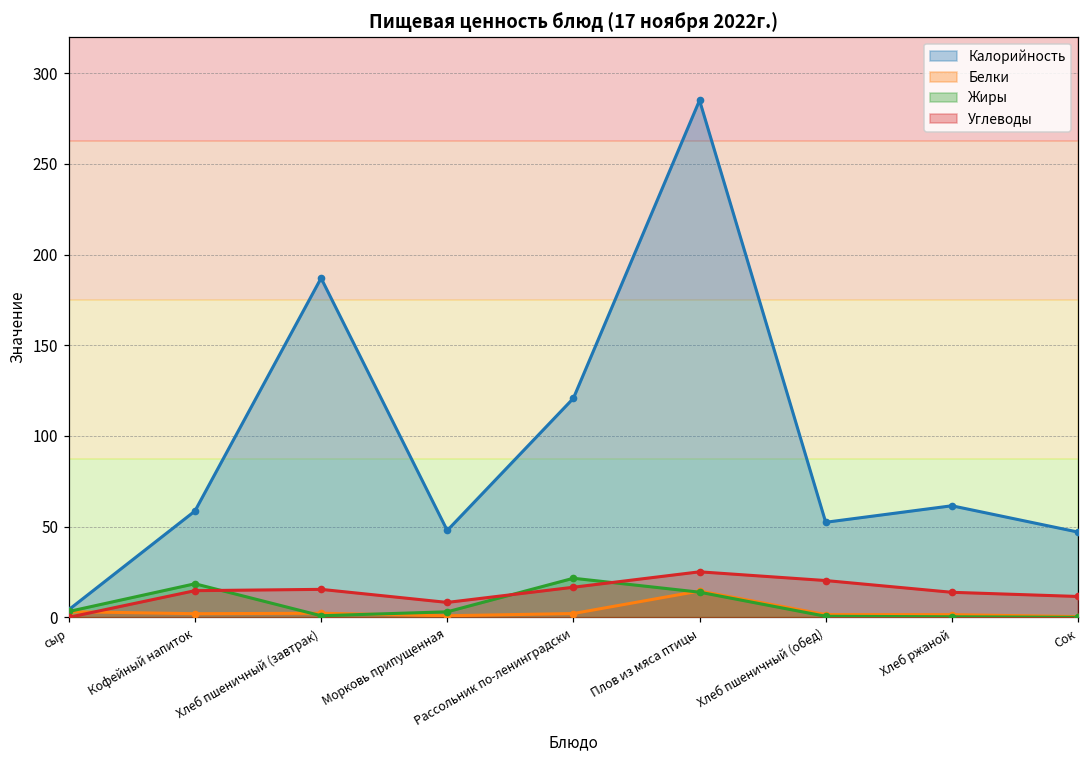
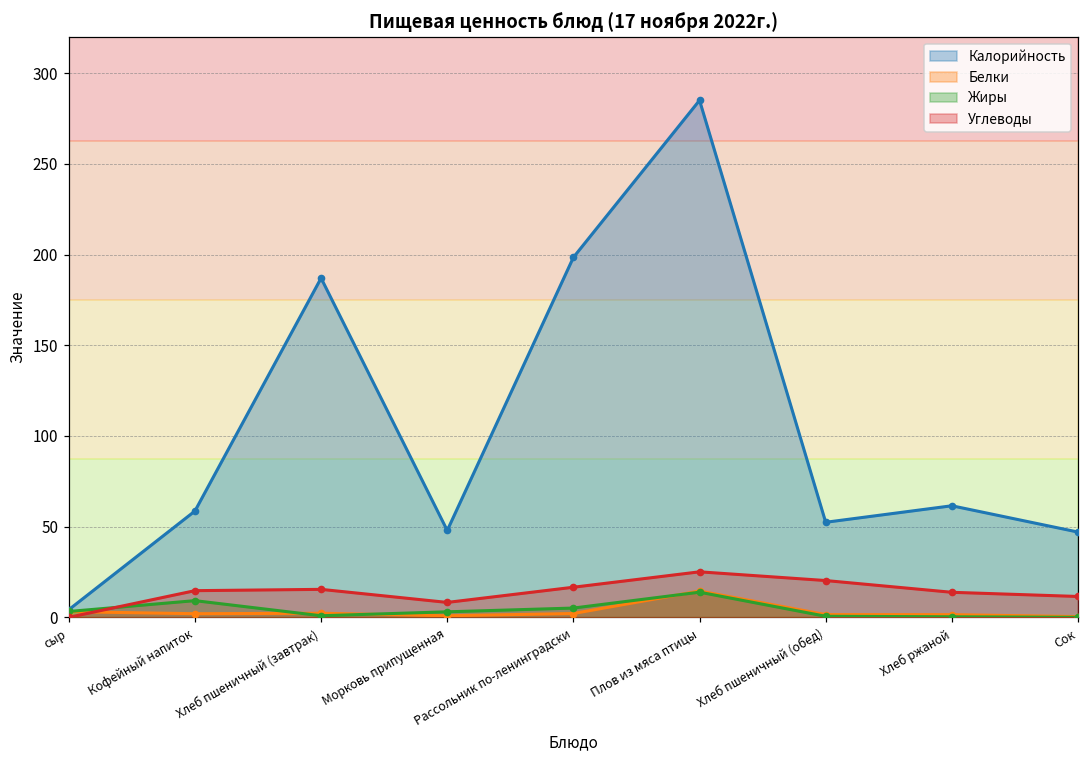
Жиры, Кофейный напиток: 19 -> 9
Калорийность, Рассольник по-ленинградски: 121 -> 198
Жиры, Рассольник по-ленинградски: 22 -> 5
